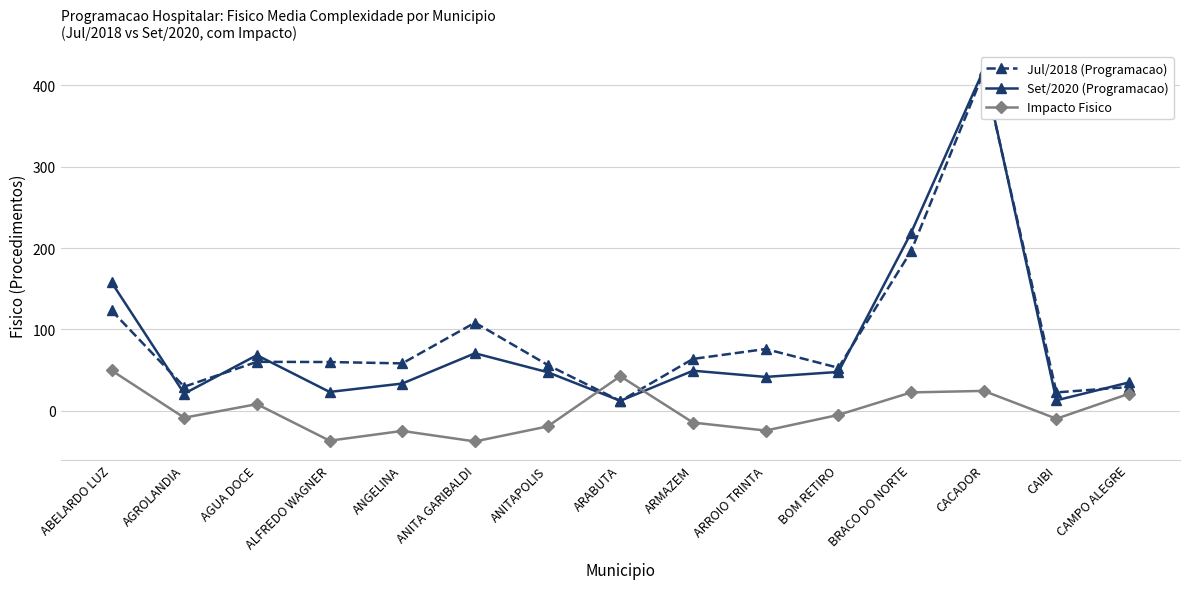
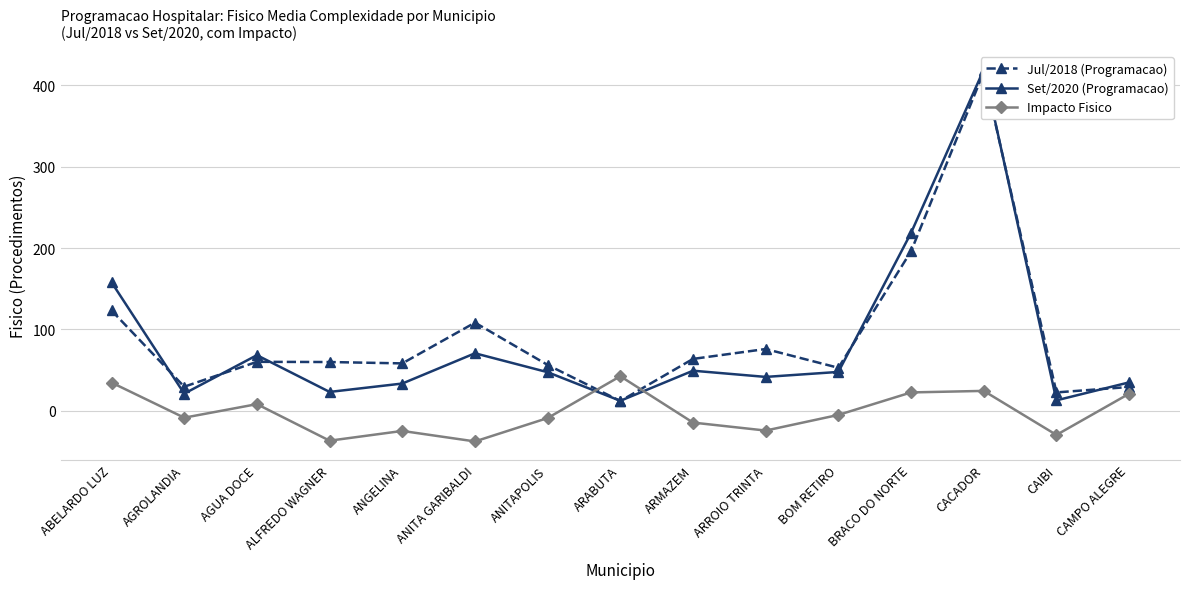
Impacto Fisico, ABELARDO LUZ: 50 -> 30
Impacto Fisico, ANITAPOLIS: -20 -> -10
Impacto Fisico, CAIBI: -10 -> -30
